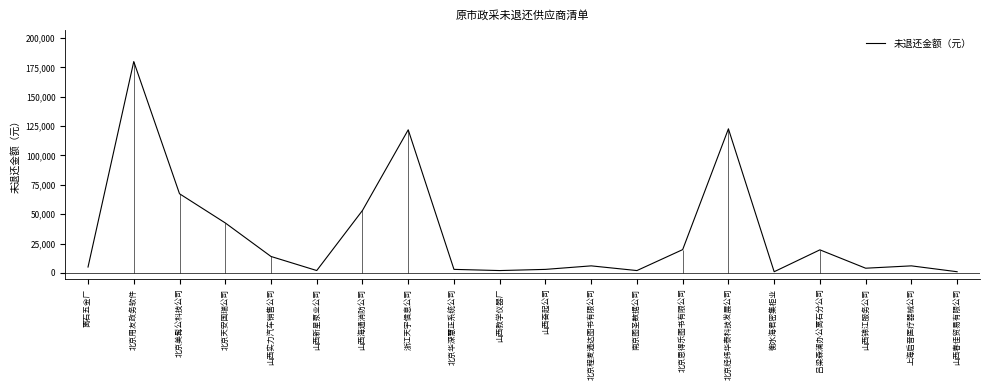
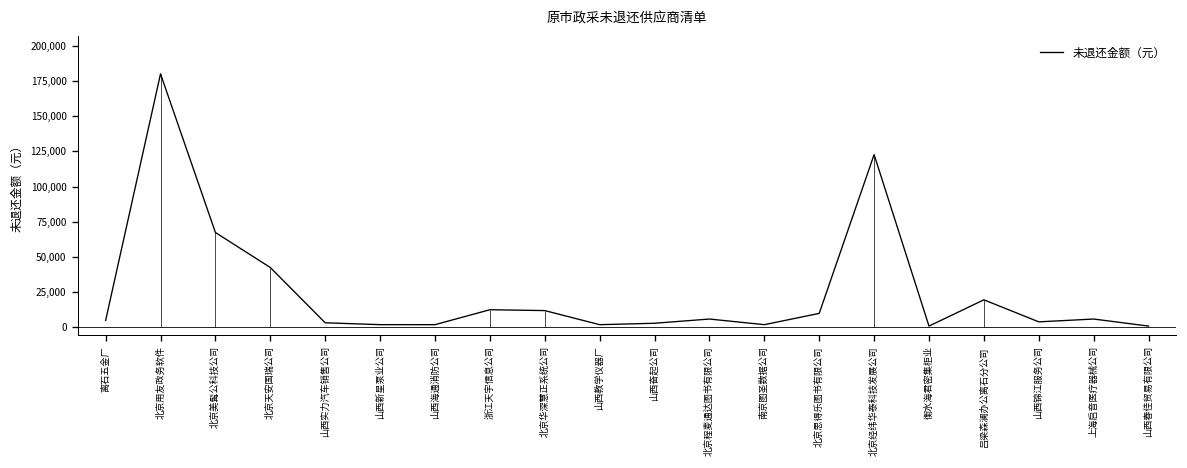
山西实力汽车销售公司: 14,000 -> 3,000
山西海通消防公司: 53,000 -> 2,000
浙江天宇信息公司: 122,000 -> 13,000
北京华深慧正系统公司: 3,000 -> 12,000
北京思得乐图书有限公司: 20,000 -> 10,000
